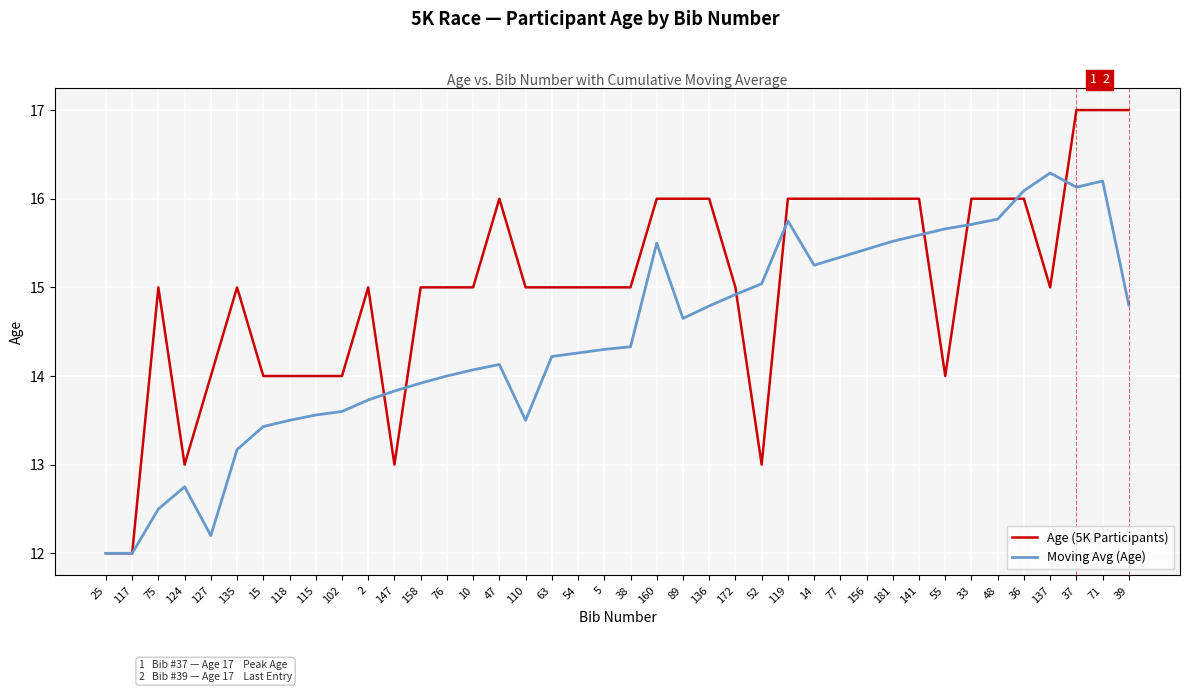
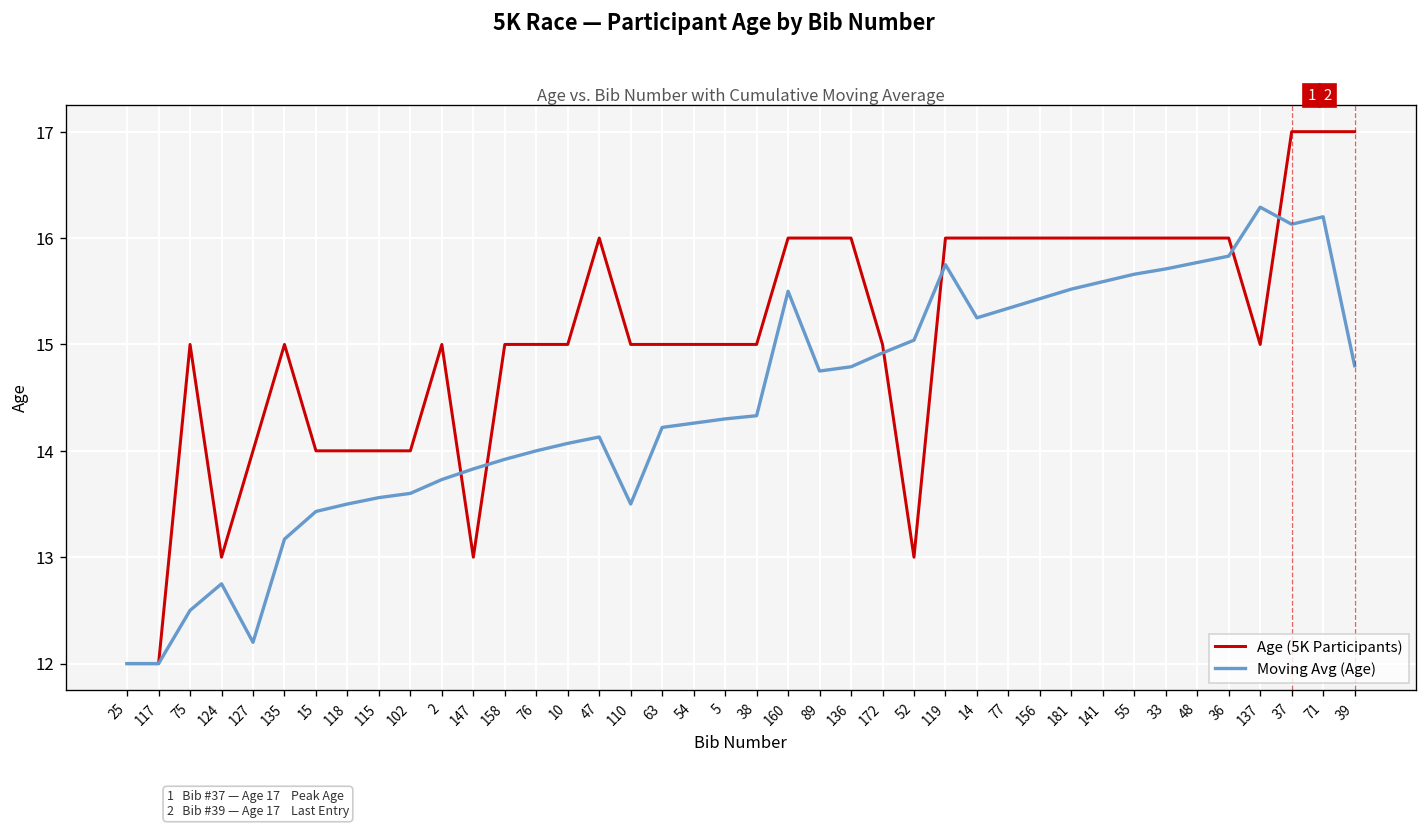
Moving Avg (Age), 89: 14.7 -> 14.8
Age (5K Participants), 55: 14 -> 16
Moving Avg (Age), 36: 16.1 -> 15.8
